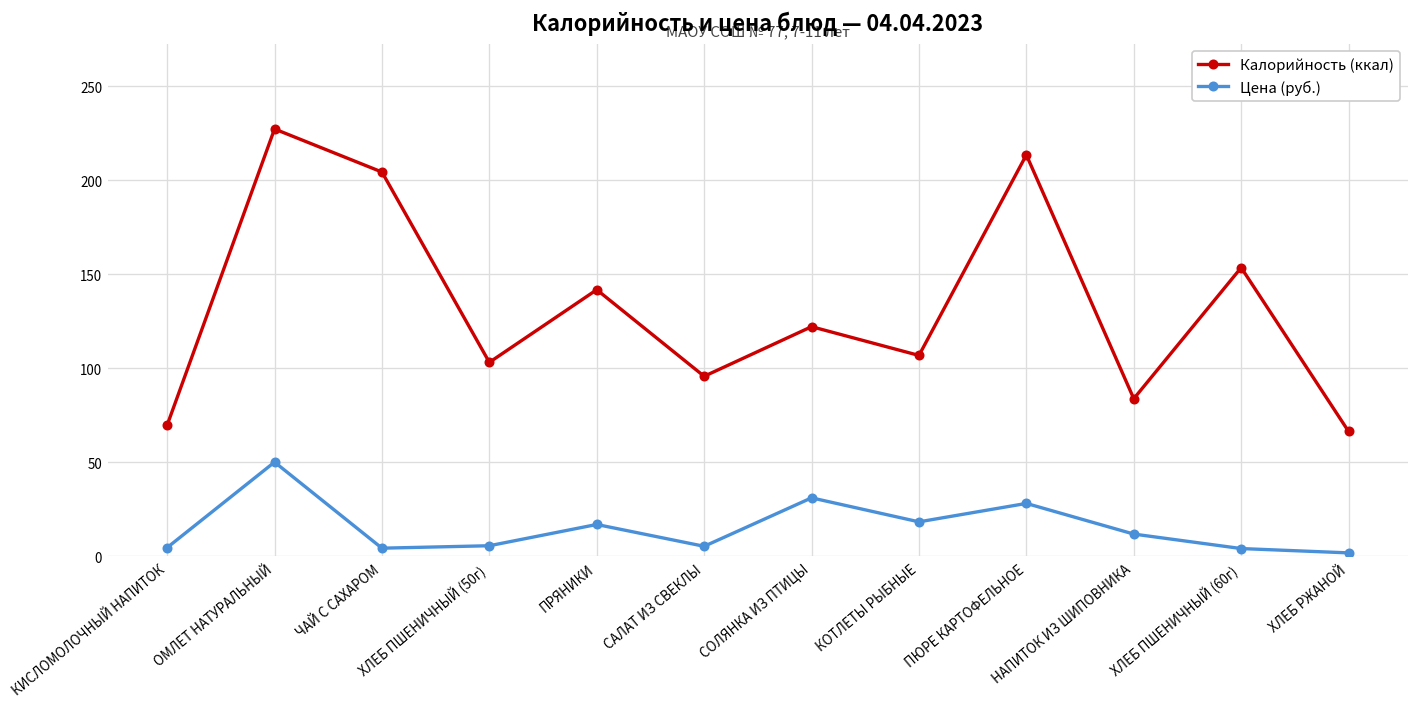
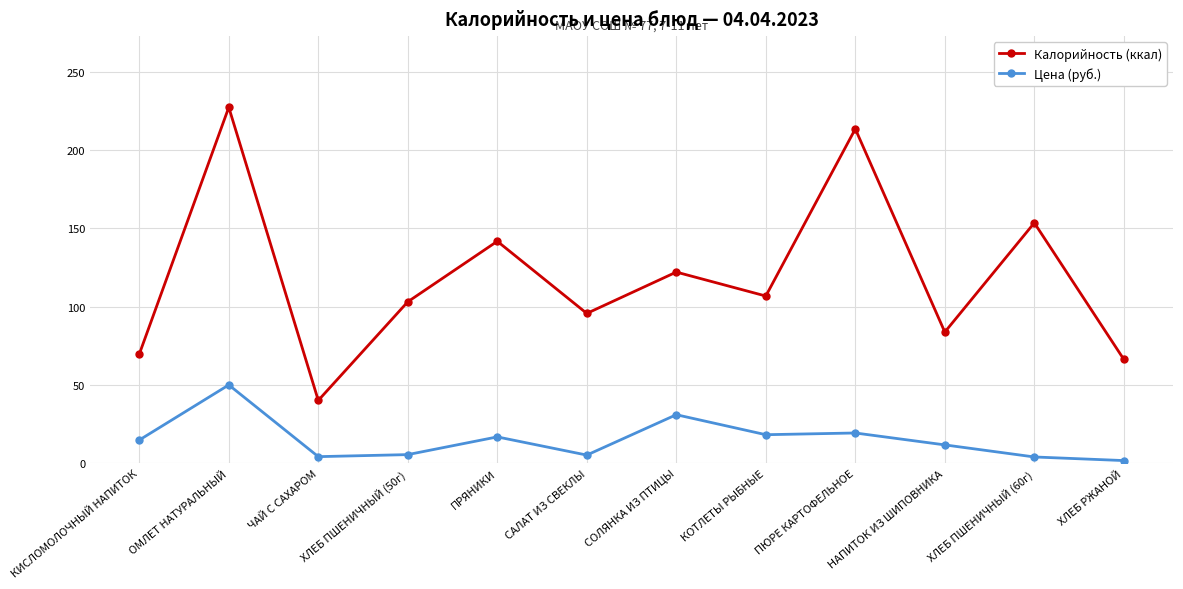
Цена (руб.), КИСЛОМОЛОЧНЫЙ НАПИТОК: 5 -> 15
Калорийность (ккал), ЧАЙ С САХАРОМ: 204 -> 40
Цена (руб.), ПЮРЕ КАРТОФЕЛЬНОЕ: 28 -> 19
